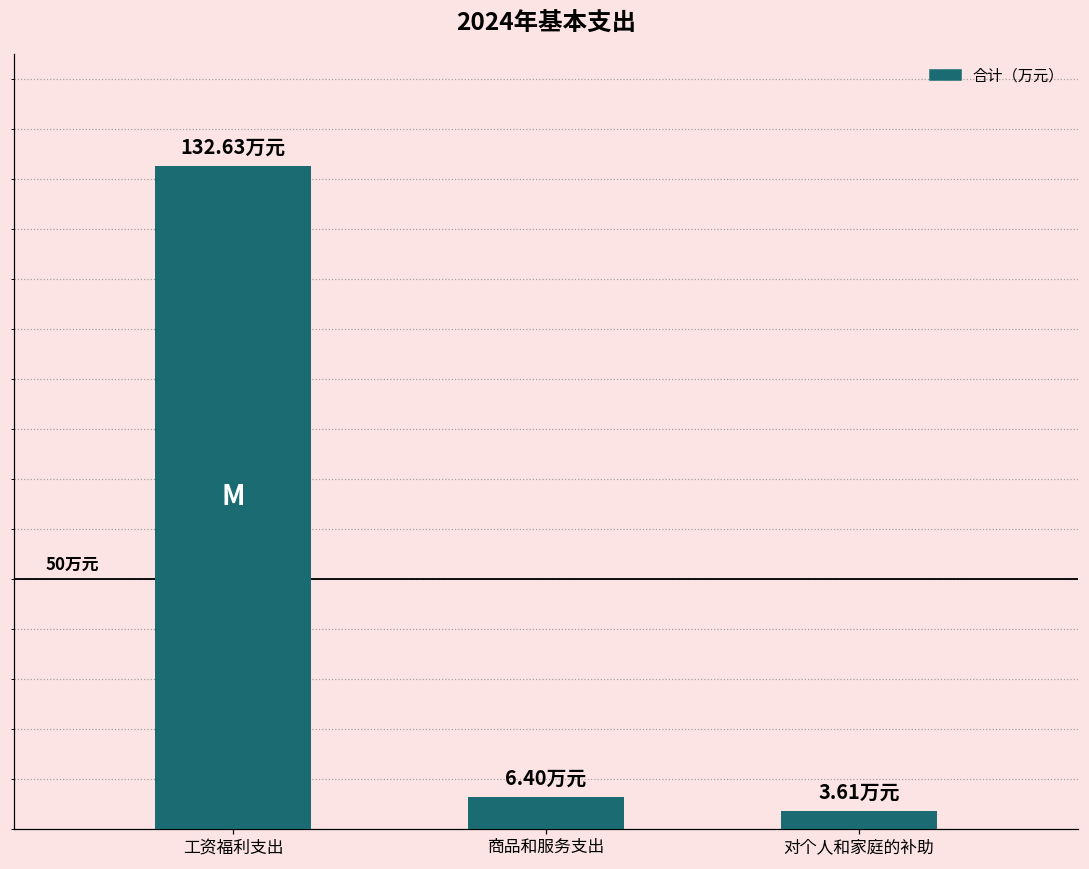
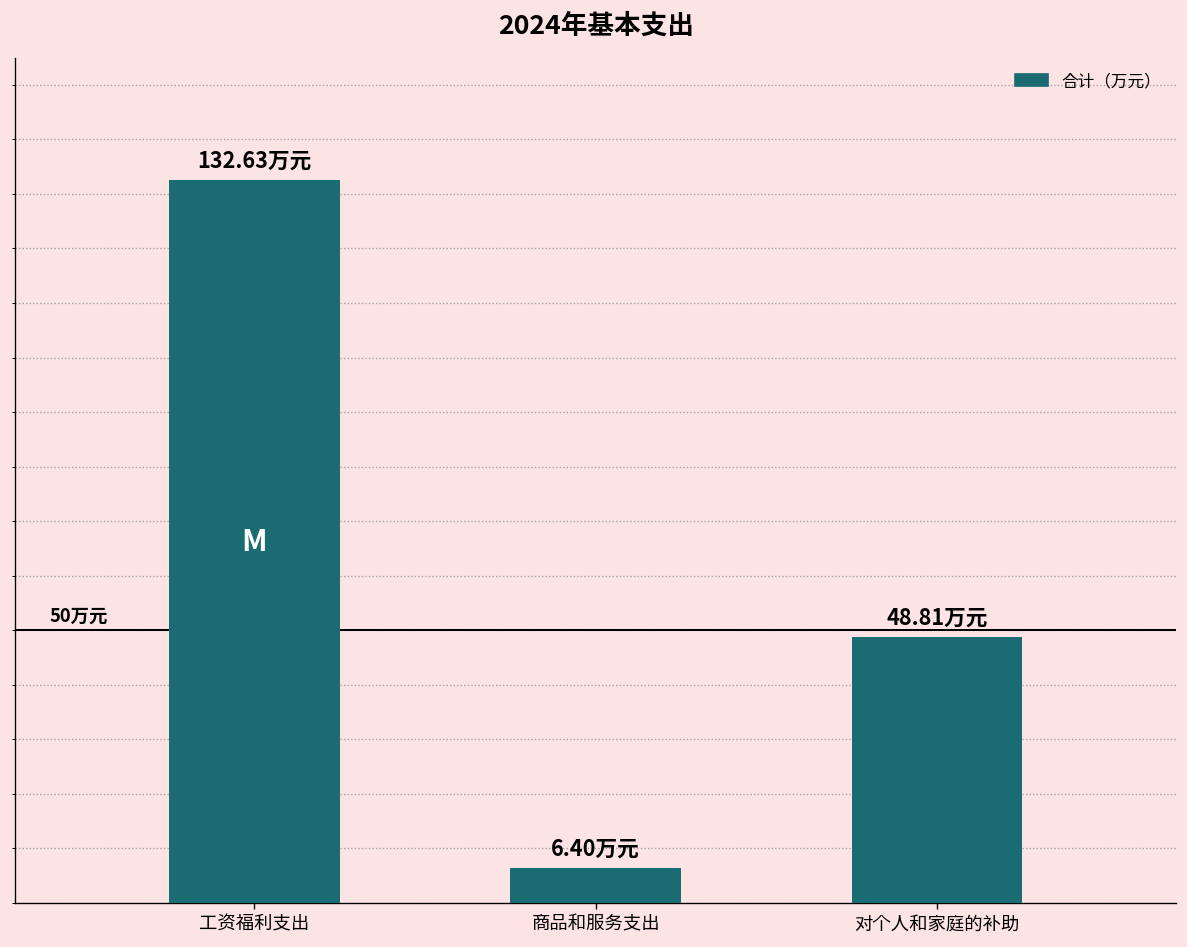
对个人和家庭的补助: 3.61 -> 48.81
